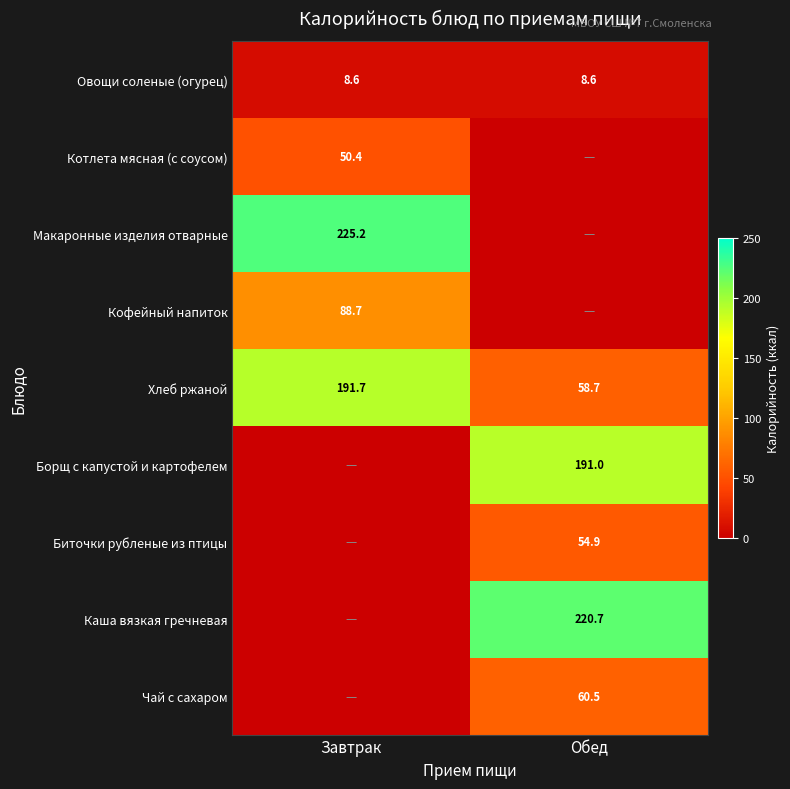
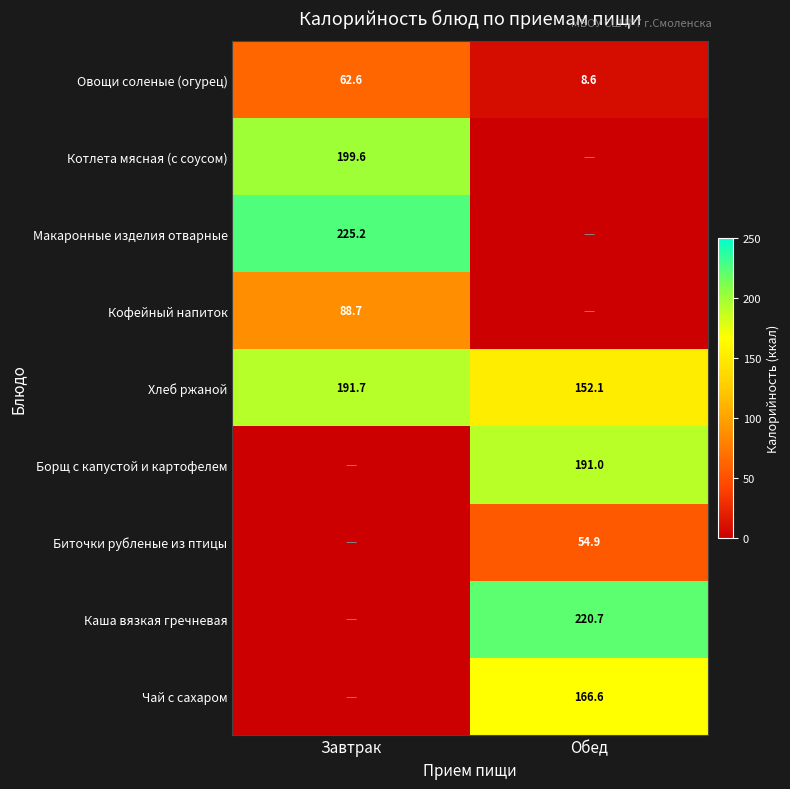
Овощи соленые (огурец), Завтрак: 8.6 -> 62.6
Котлета мясная (с соусом), Завтрак: 50.4 -> 199.6
Хлеб ржаной, Обед: 58.7 -> 152.1
Чай с сахаром, Обед: 60.5 -> 166.6
